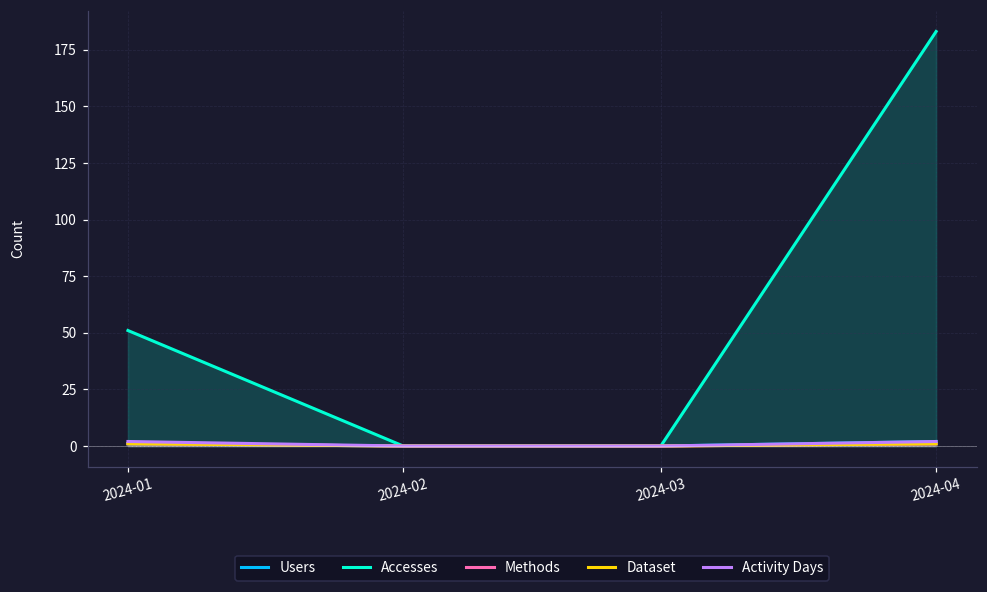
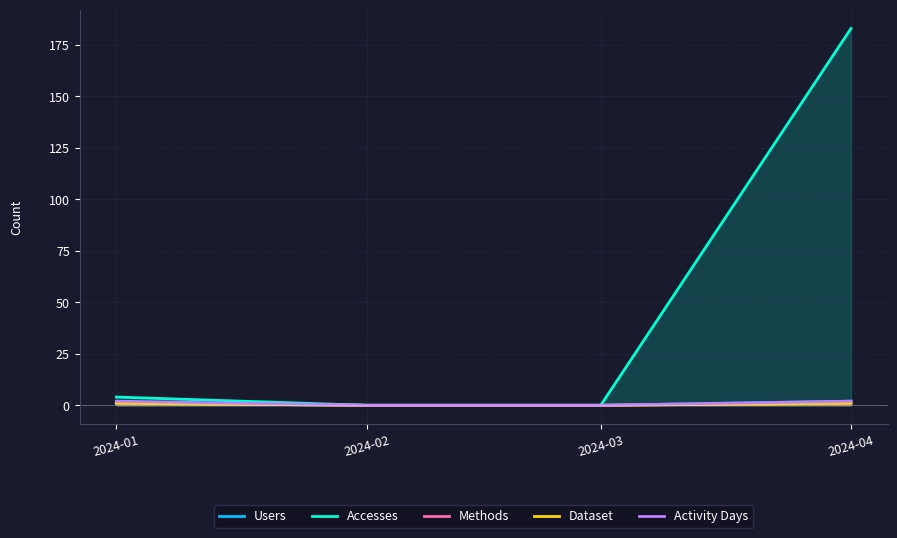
Accesses, 2024-01: 51 -> 4
